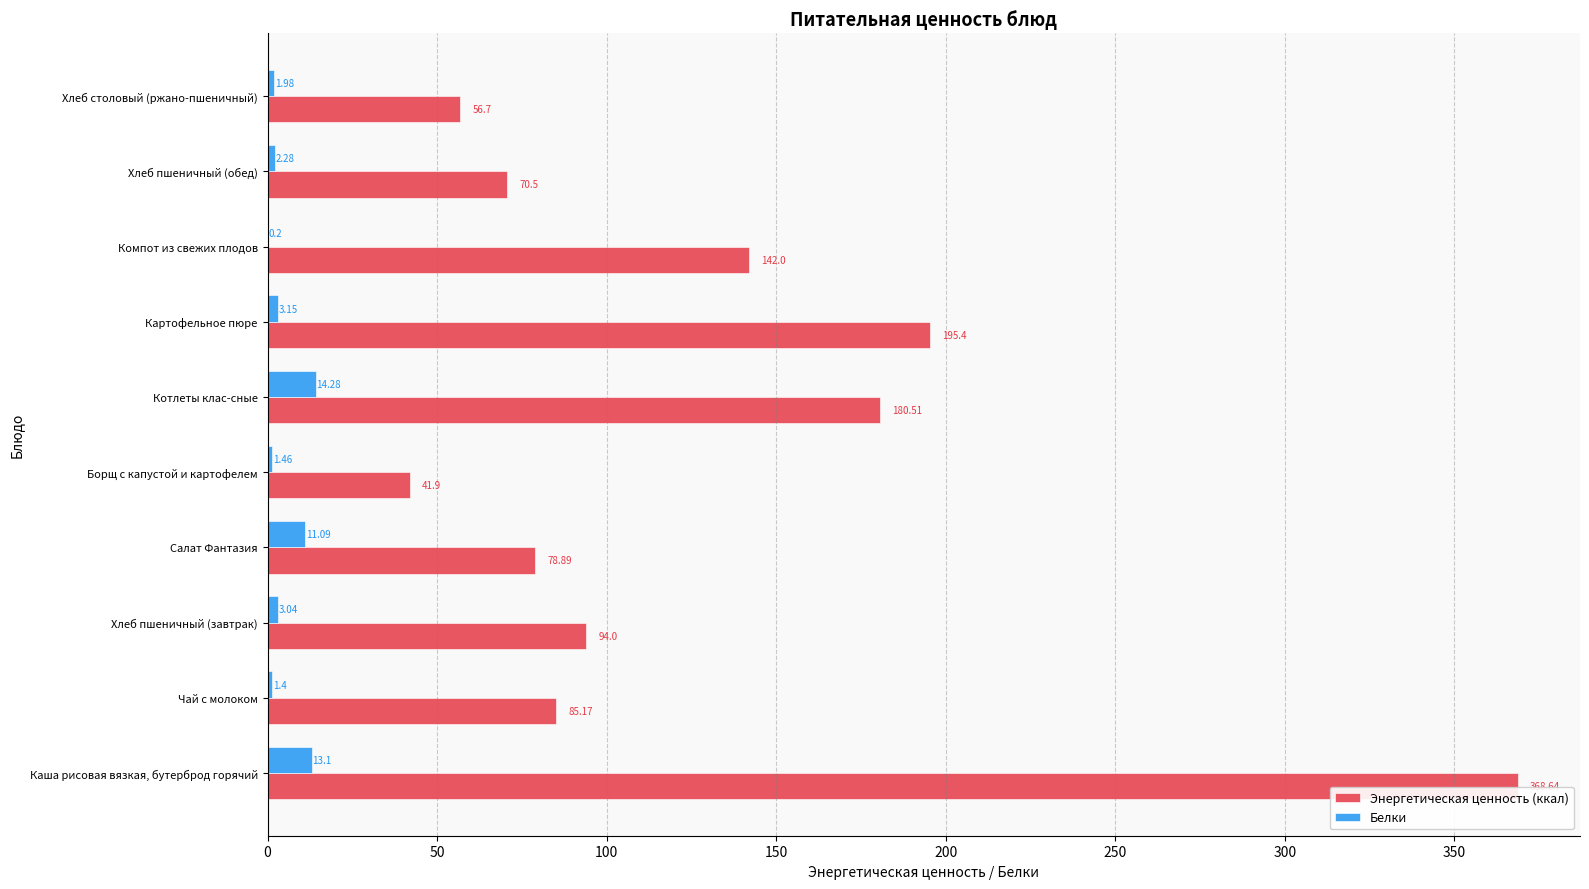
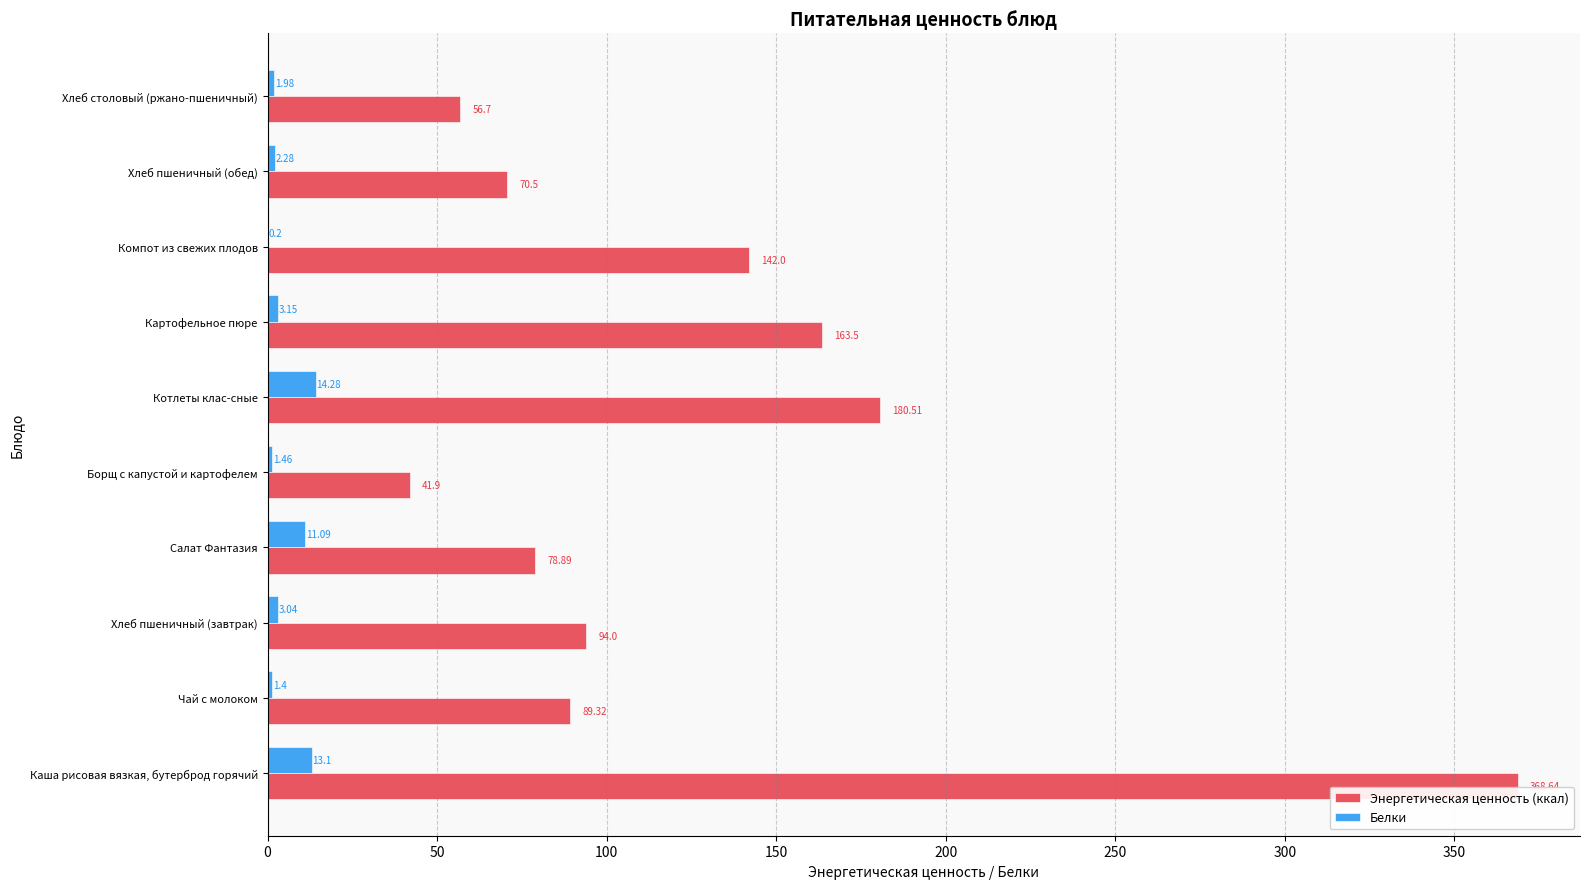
Энергетическая ценность (ккал), Картофельное пюре: 195.4 -> 163.5
Энергетическая ценность (ккал), Чай с молоком: 85.17 -> 89.32
